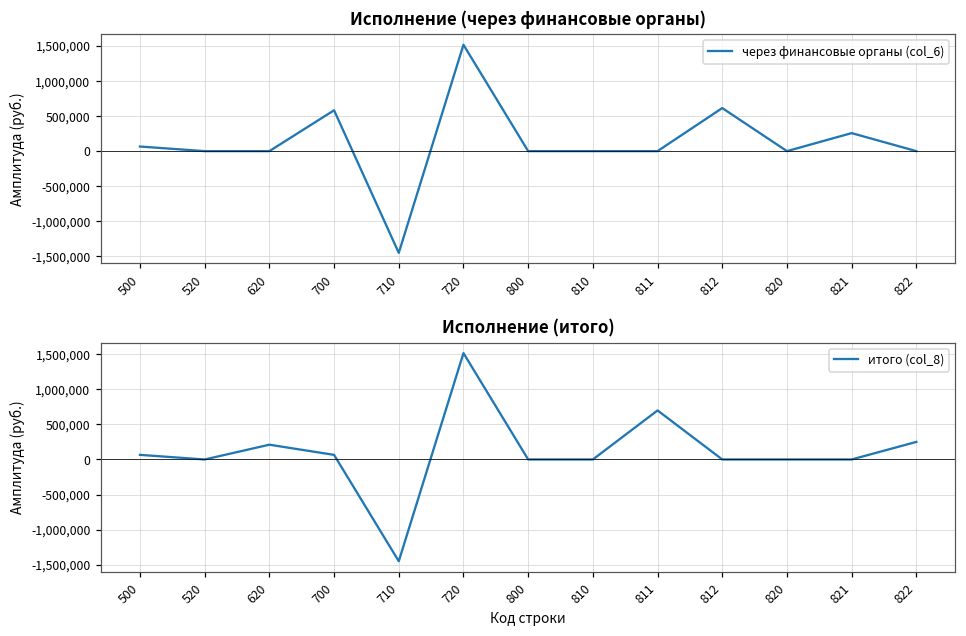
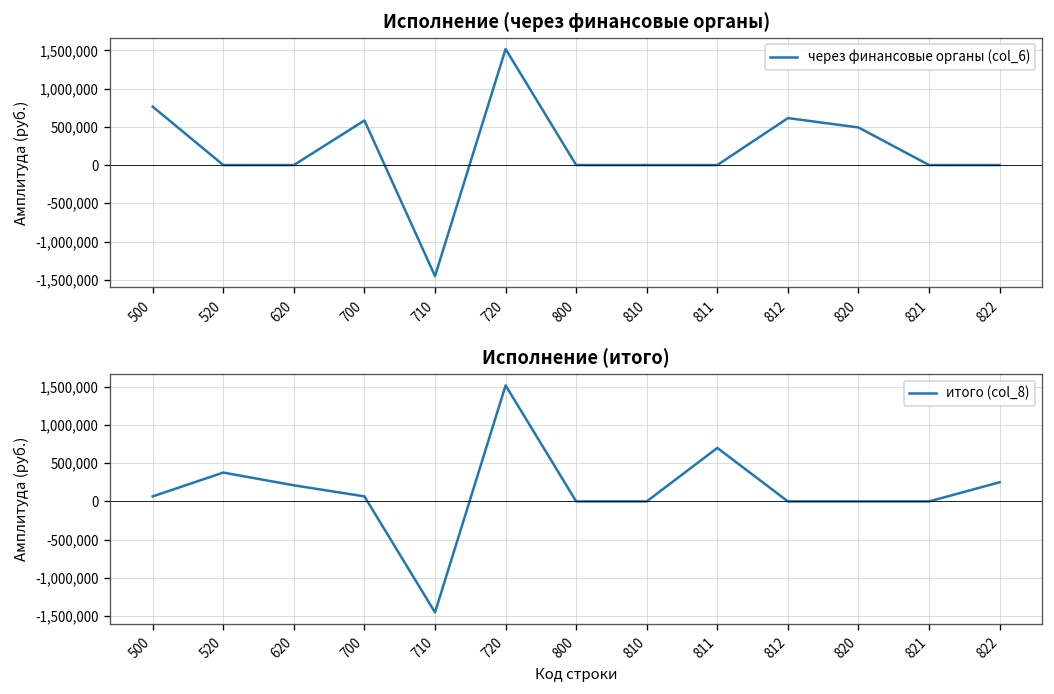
Исполнение (через финансовые органы), 500: 100,000 -> 800,000
Исполнение (через финансовые органы), 820: 0 -> 500,000
Исполнение (через финансовые органы), 821: 300,000 -> 0
Исполнение (итого), 520: 0 -> 400,000
